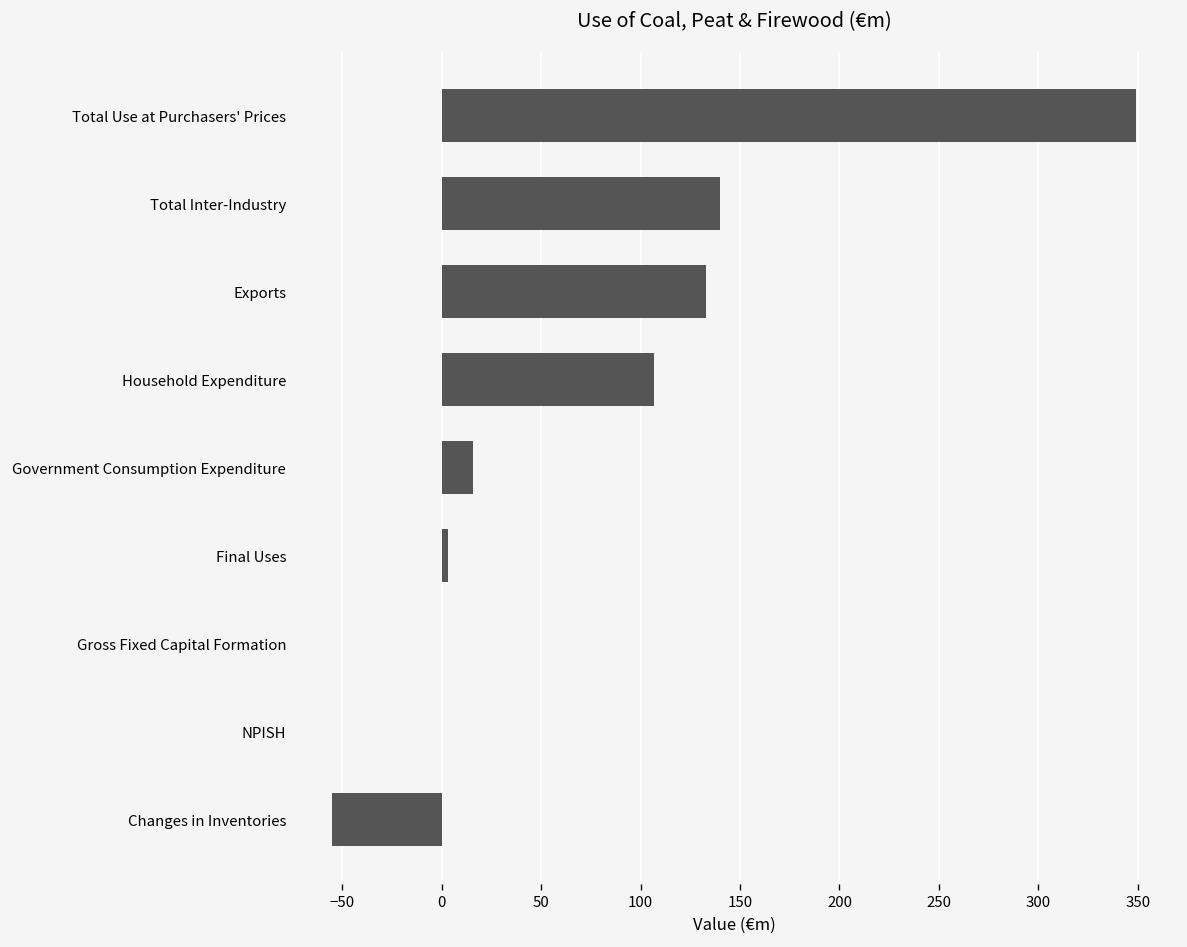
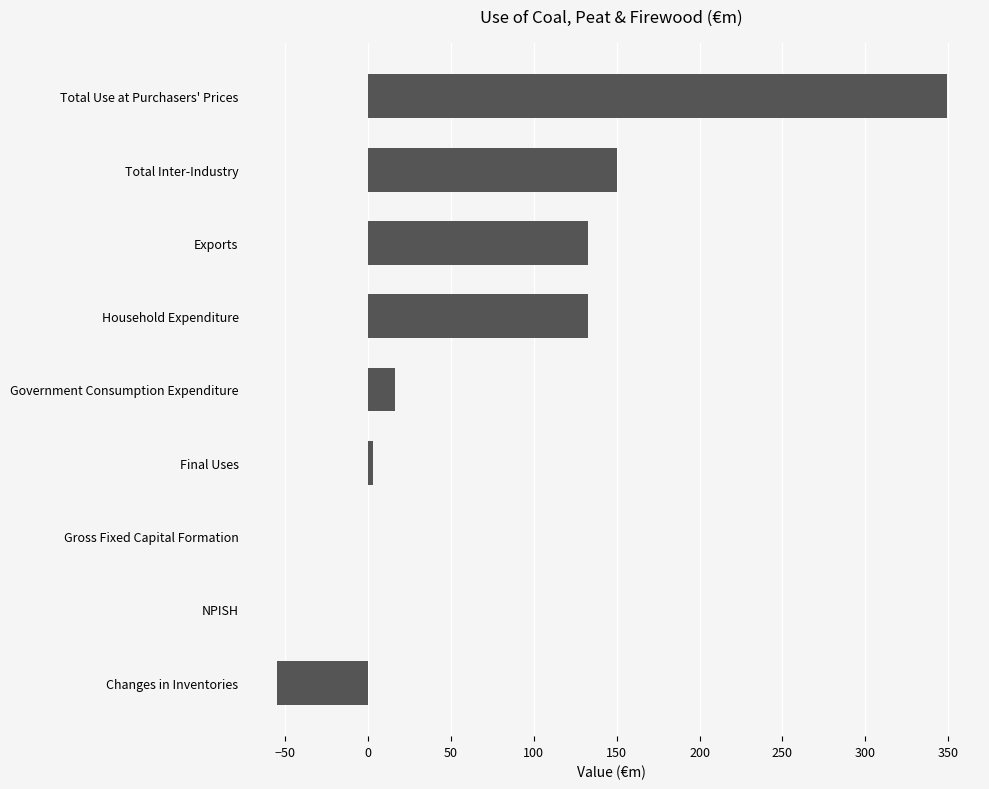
Total Inter-Industry: 140 -> 150
Household Expenditure: 107 -> 133
